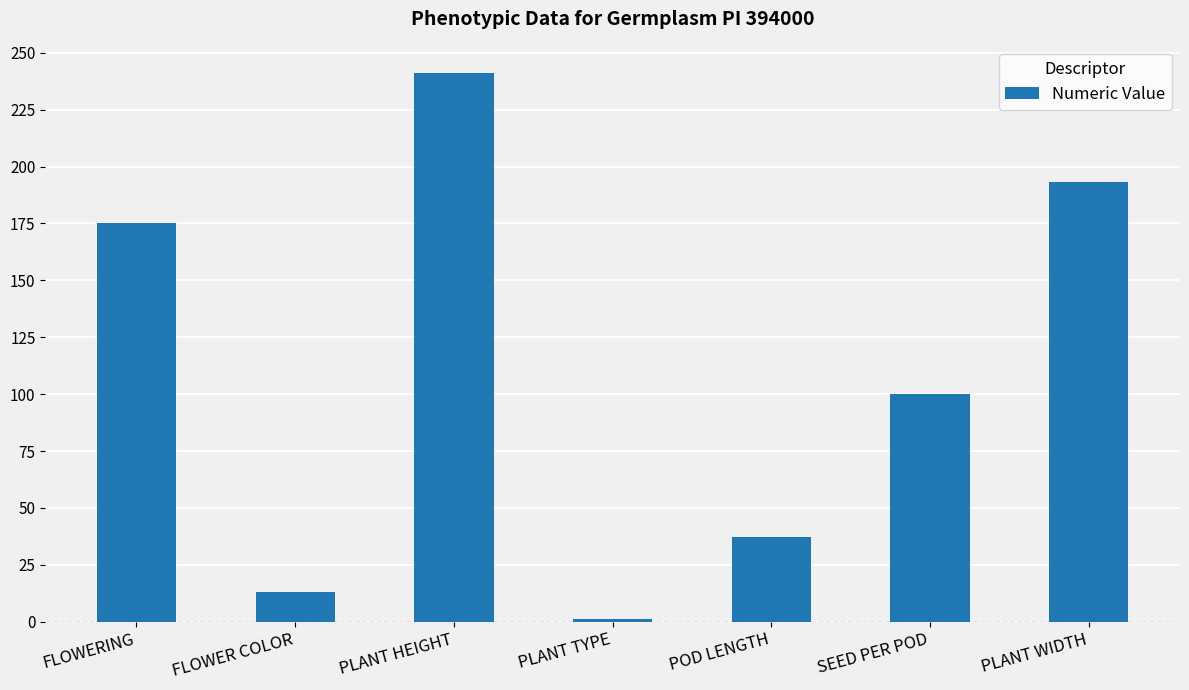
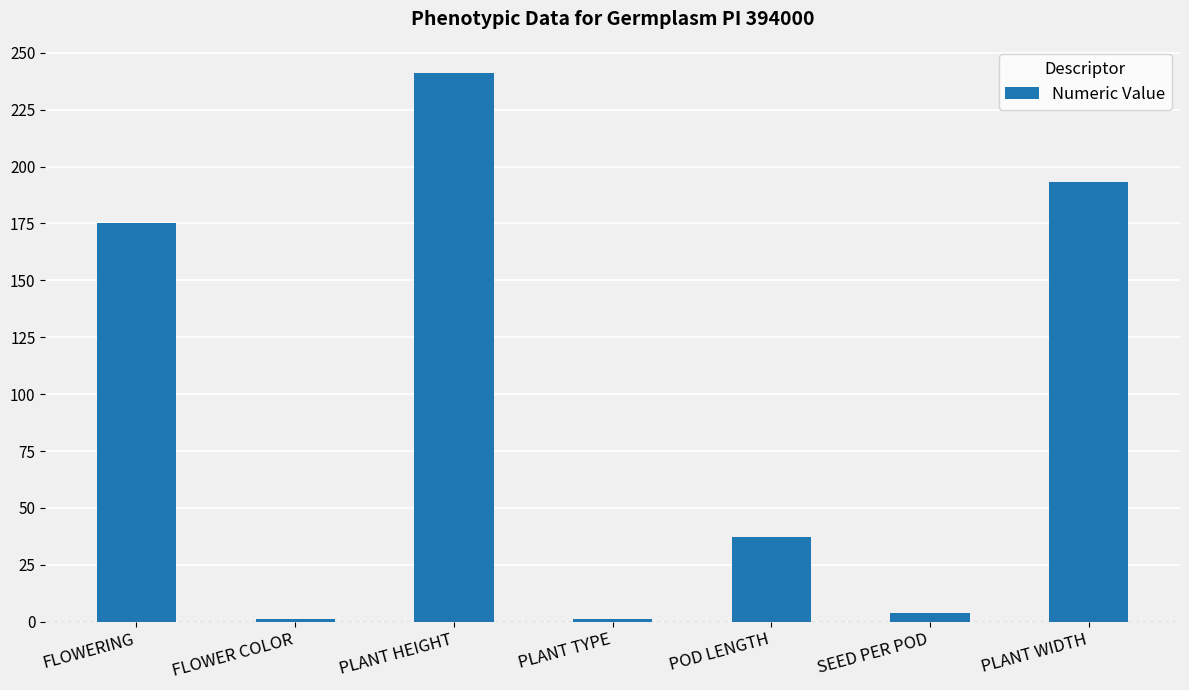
FLOWER COLOR: 13 -> 1
SEED PER POD: 100 -> 4
